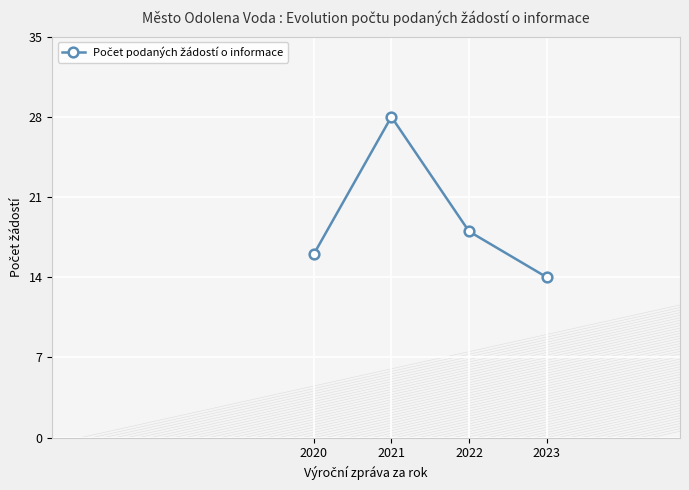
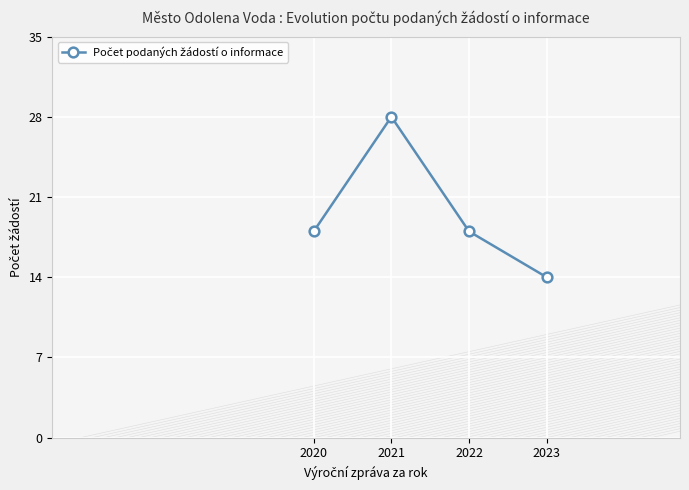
2020: 16 -> 18
